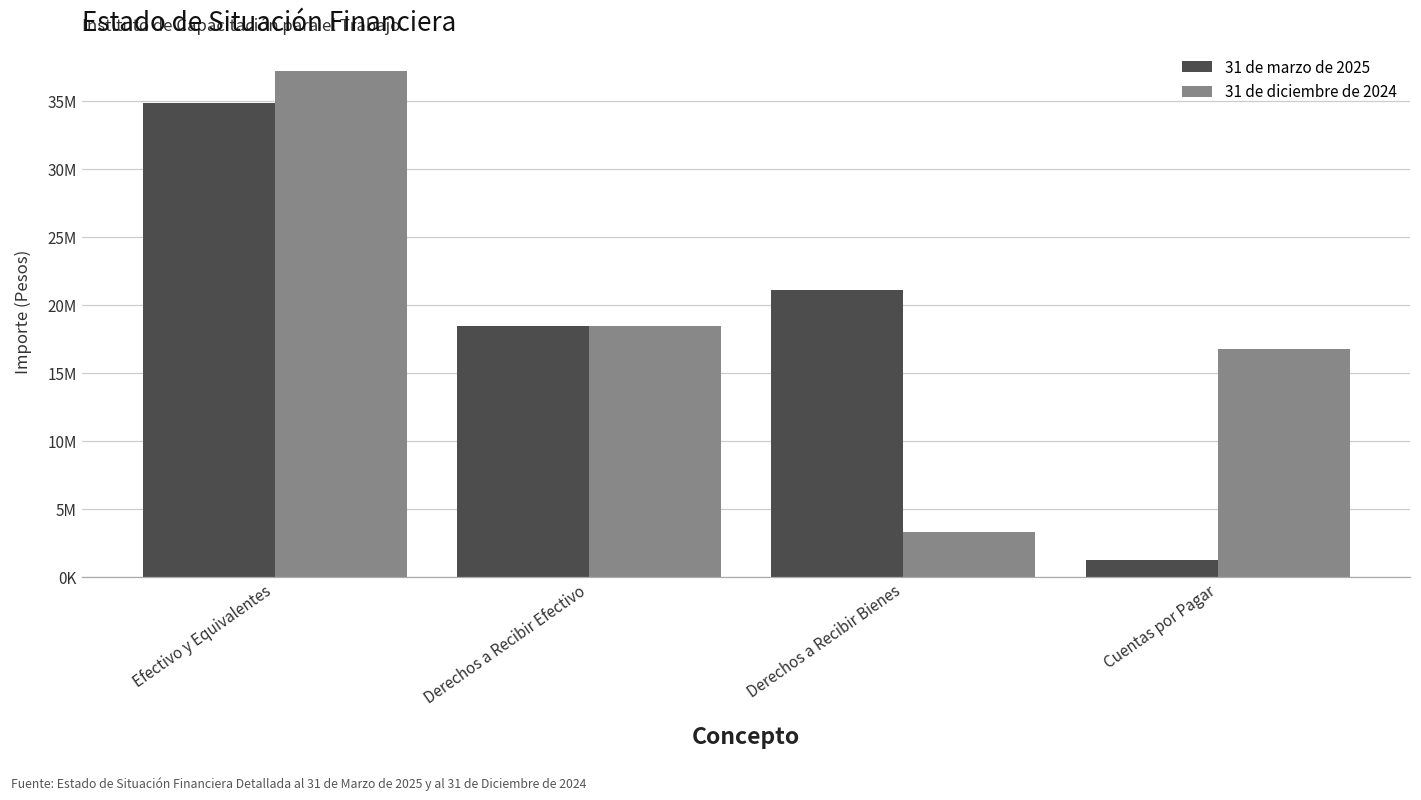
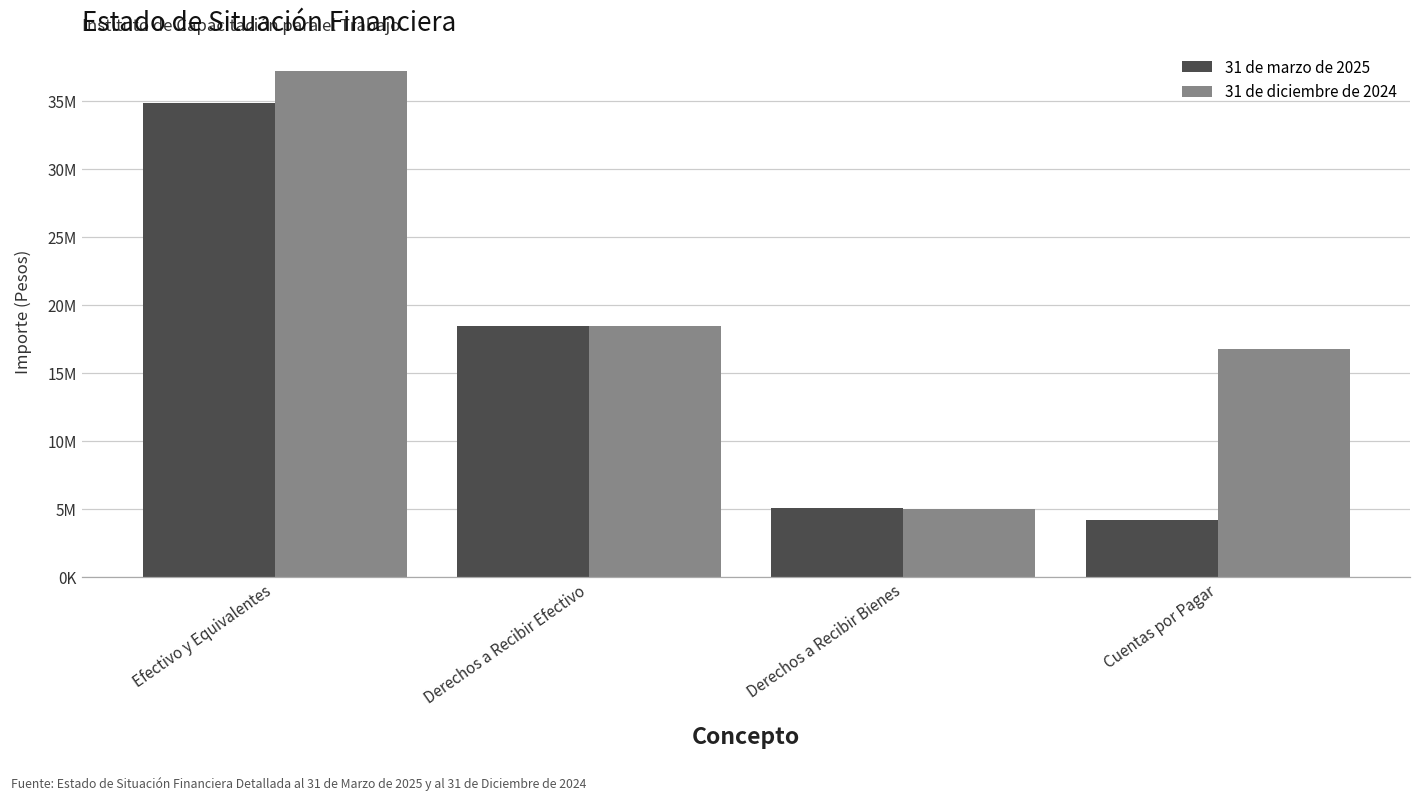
31 de marzo de 2025, Derechos a Recibir Bienes: 21100000 -> 5100000
31 de diciembre de 2024, Derechos a Recibir Bienes: 3300000 -> 5000000
31 de marzo de 2025, Cuentas por Pagar: 1300000 -> 4200000
